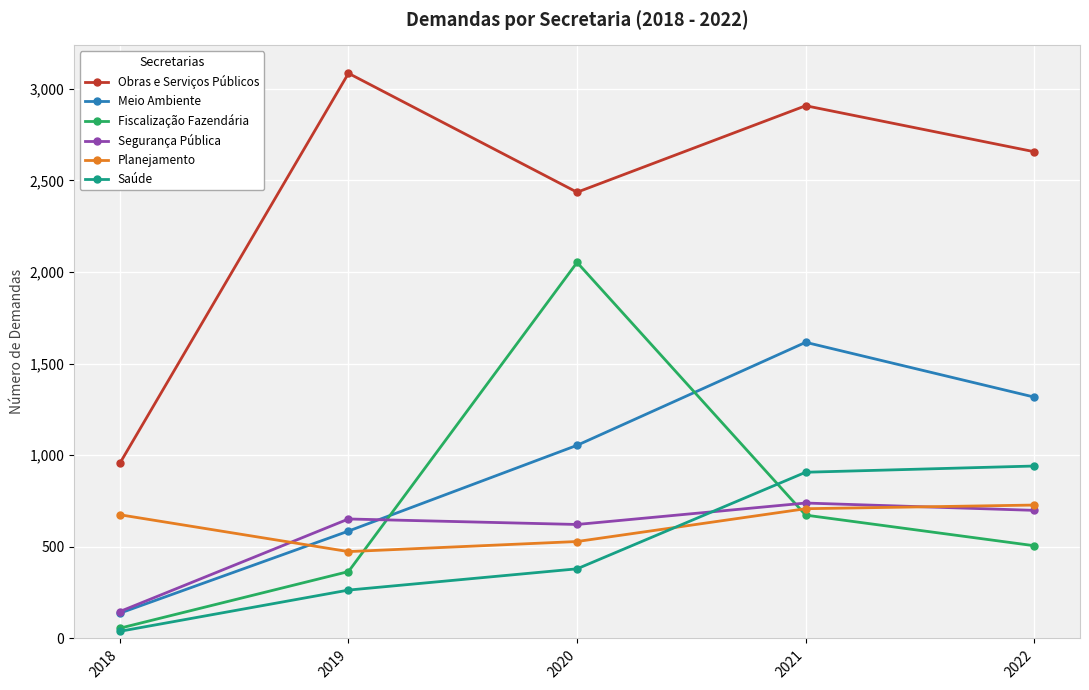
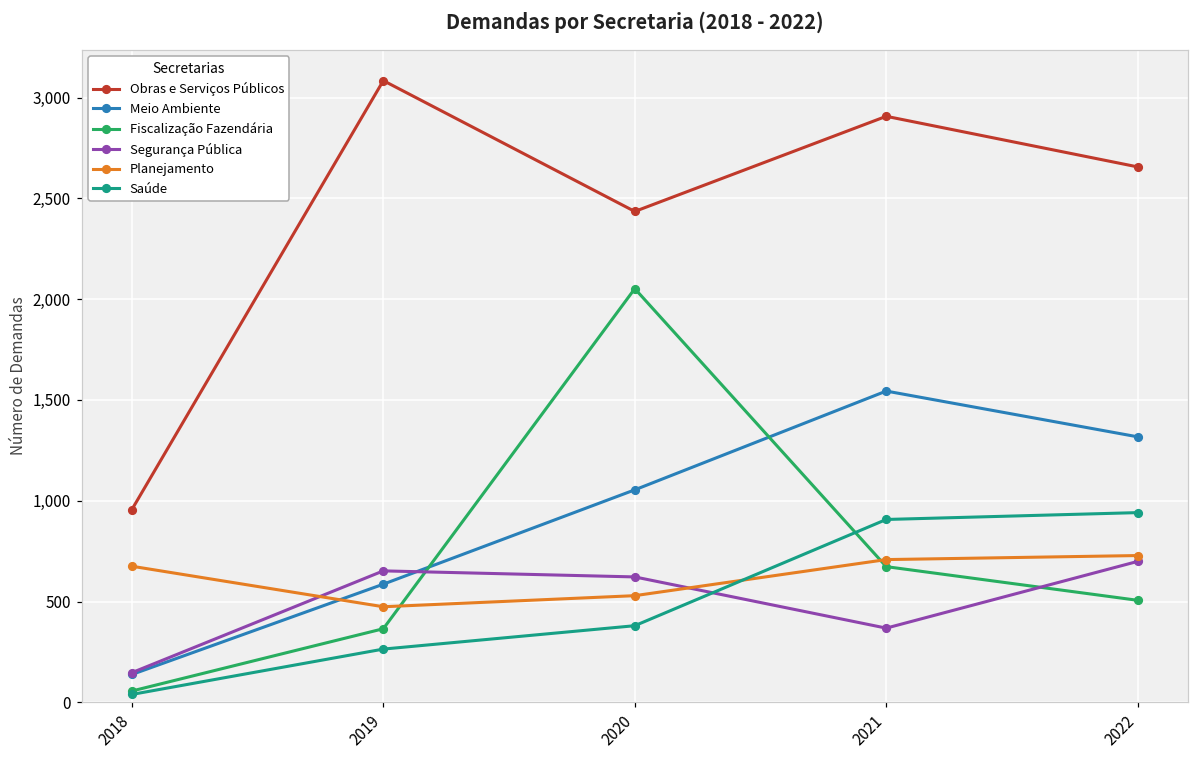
Meio Ambiente, 2021: 1,620 -> 1,540
Segurança Pública, 2021: 740 -> 370
